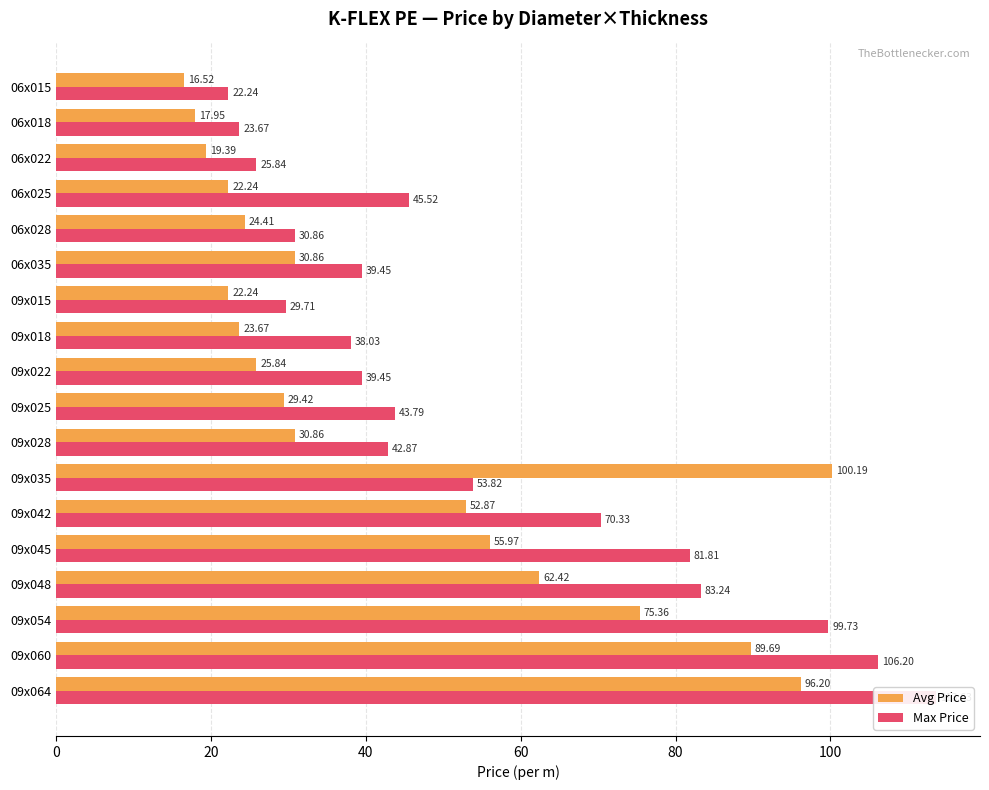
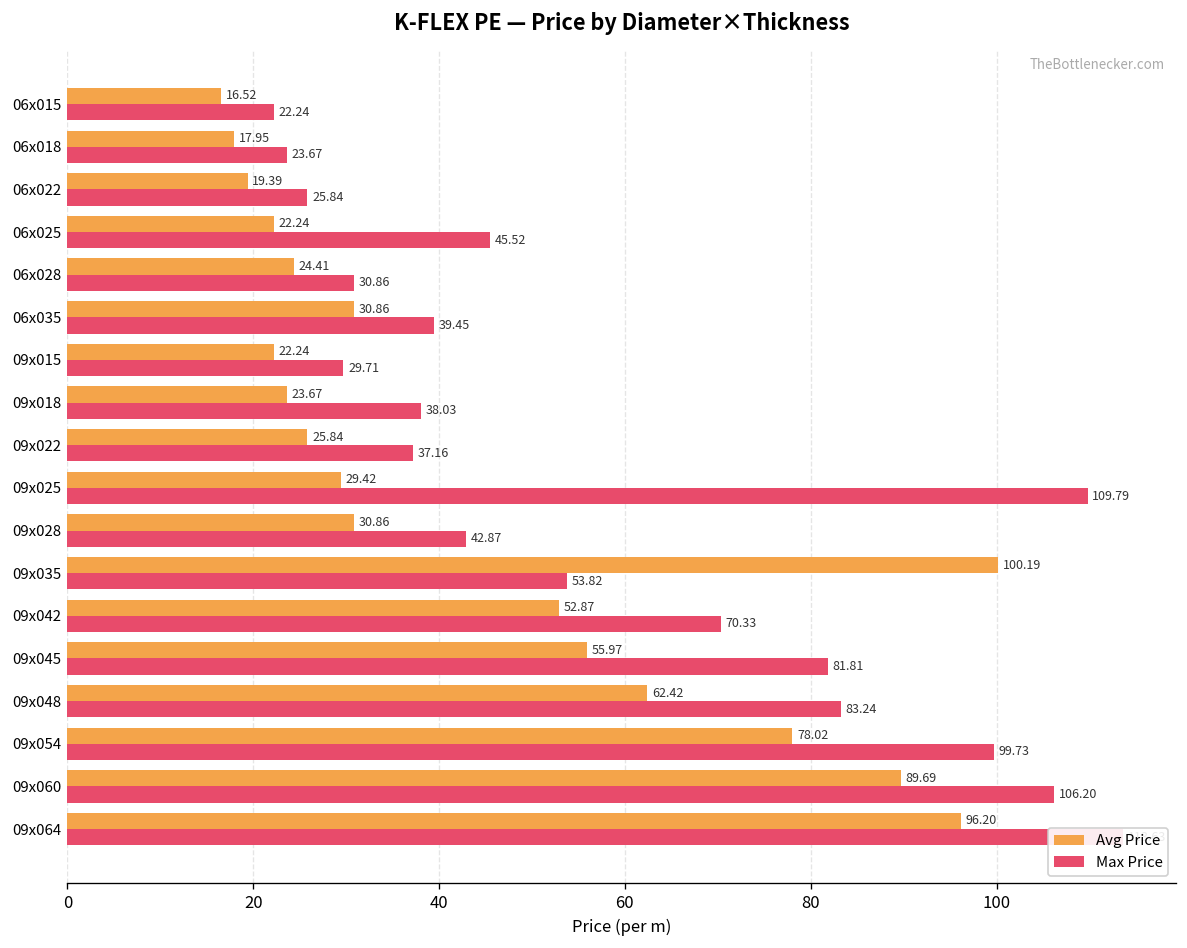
Max Price, 09x022: 39.45 -> 37.16
Max Price, 09x025: 43.79 -> 109.79
Avg Price, 09x054: 75.36 -> 78.02
